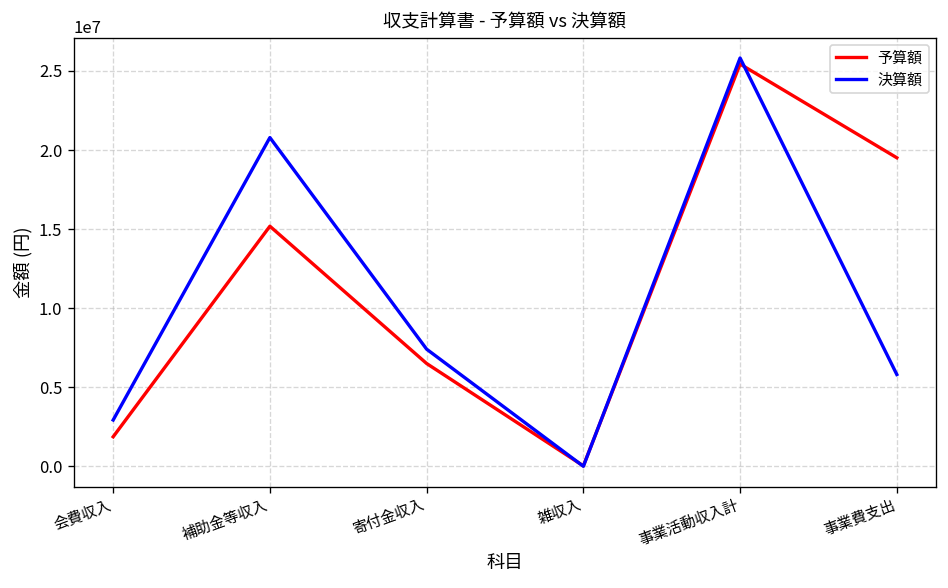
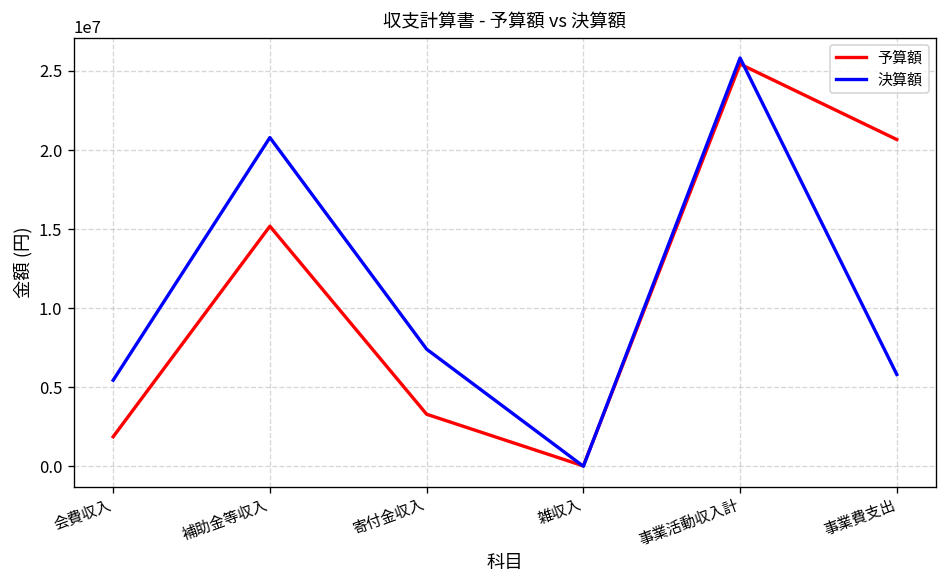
決算額, 会費収入: 2900000 -> 5400000
予算額, 寄付金収入: 6500000 -> 3300000
予算額, 事業費支出: 19500000 -> 20700000
